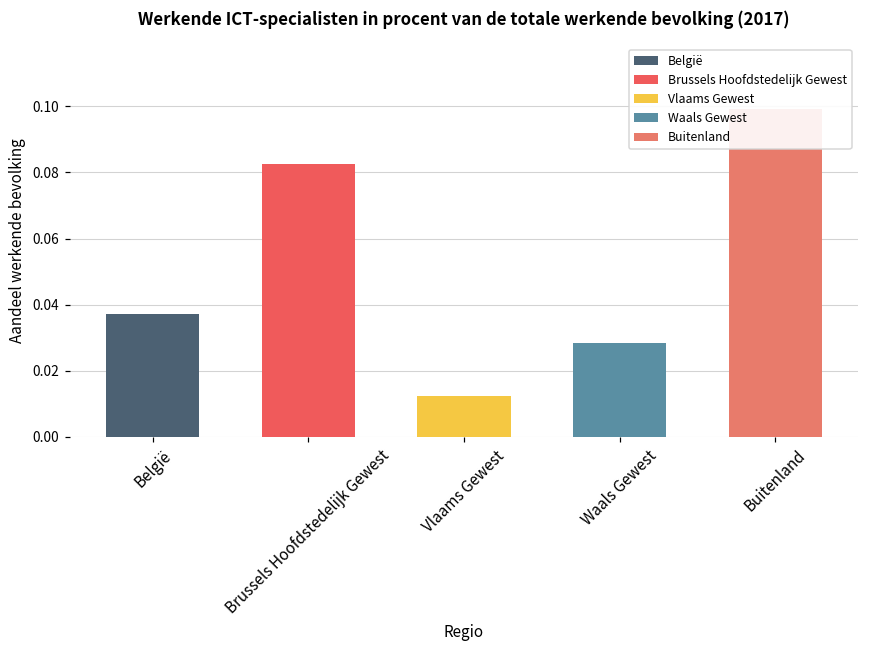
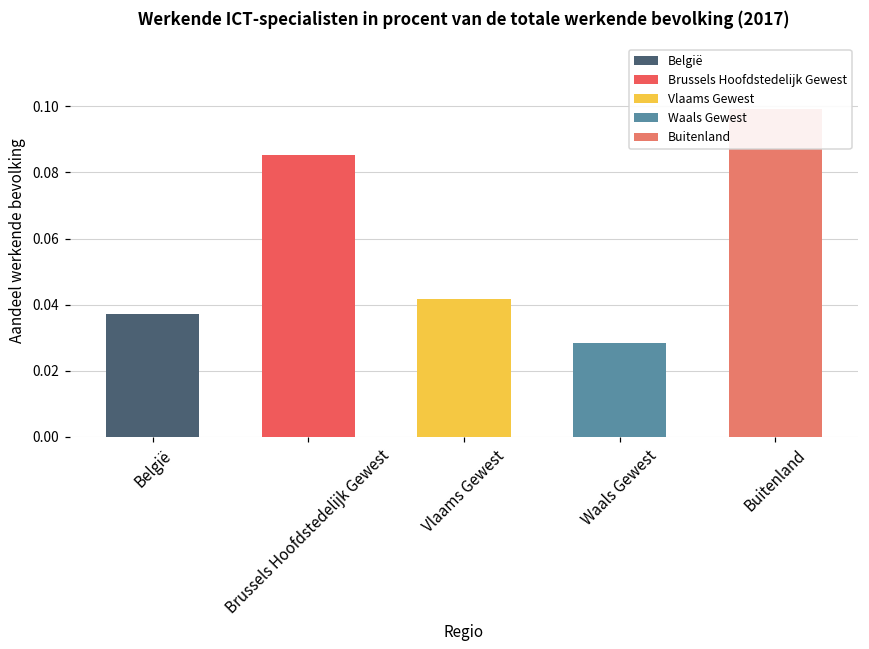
Brussels Hoofdstedelijk Gewest: 0.083 -> 0.085
Vlaams Gewest: 0.012 -> 0.042
